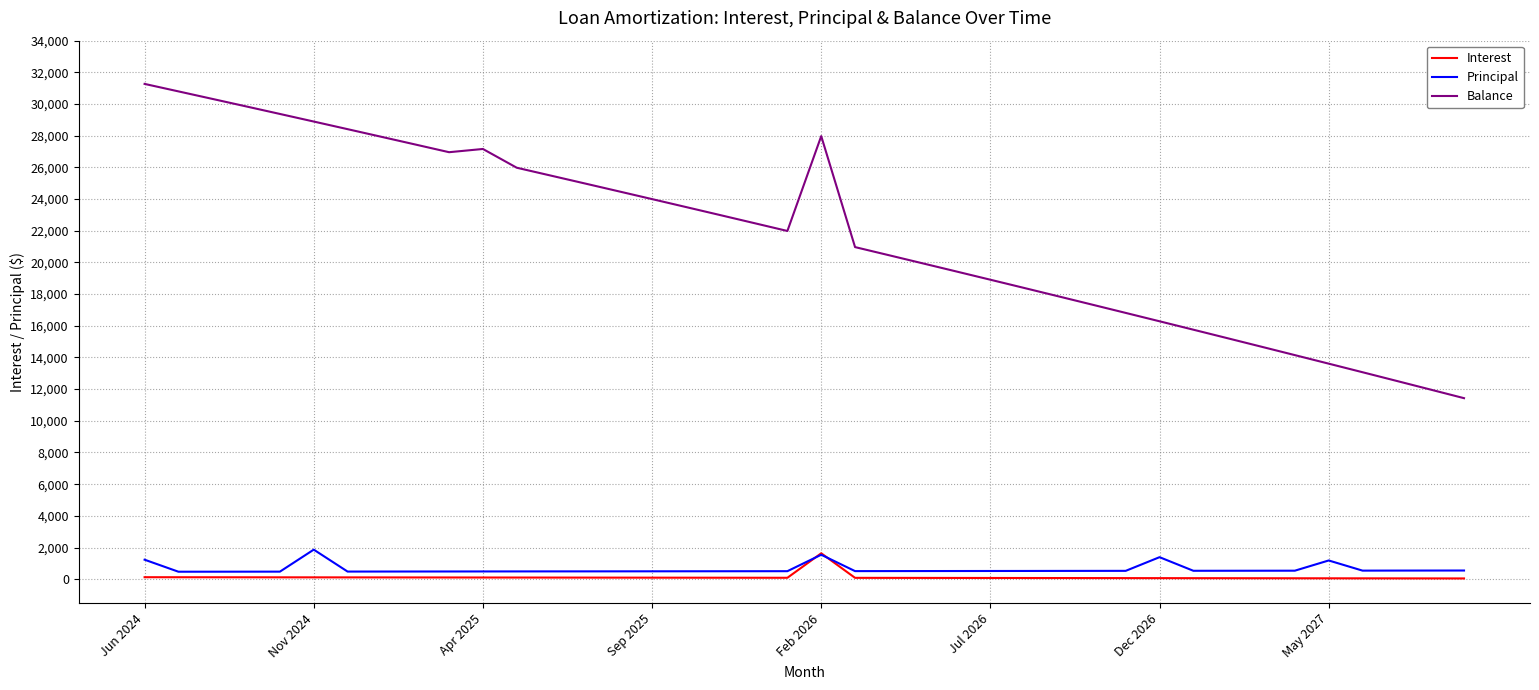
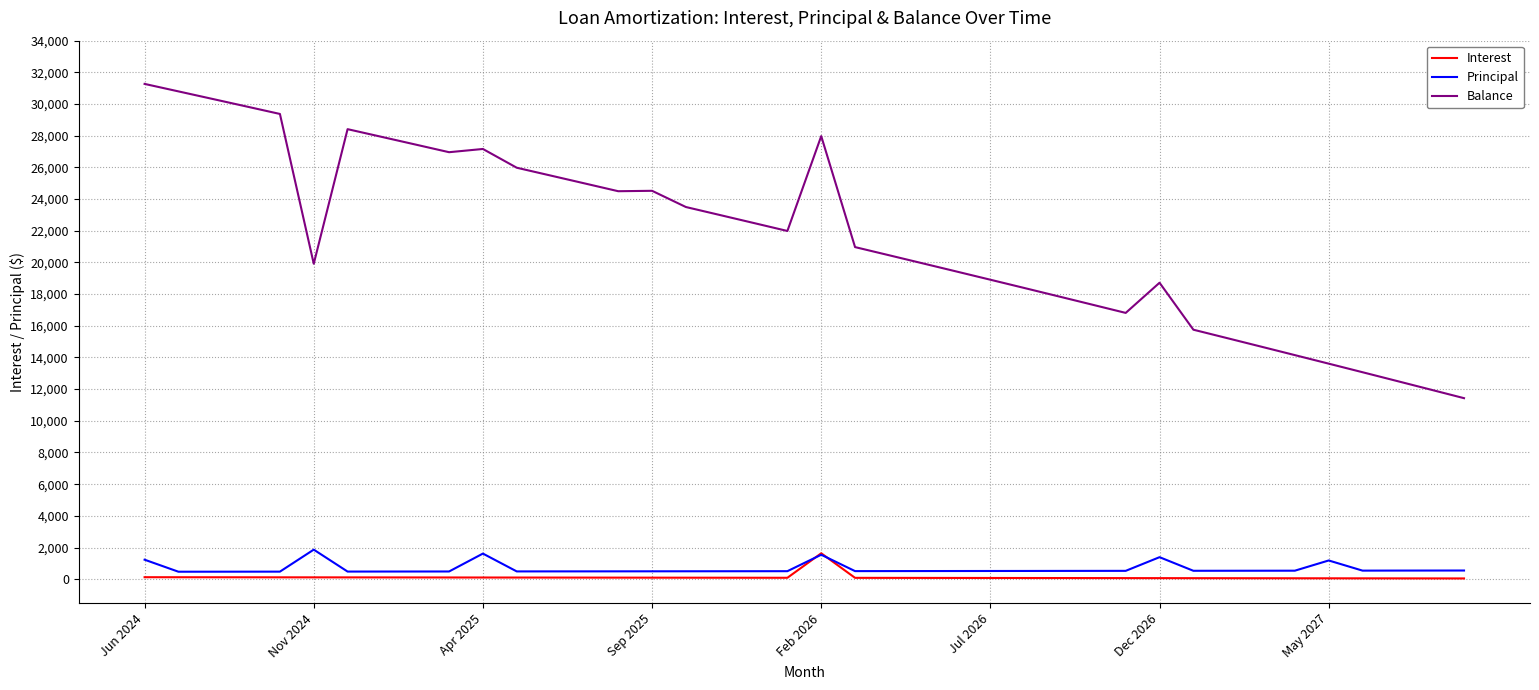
Balance, Nov 2024: 28,900 -> 19,900
Principal, Apr 2025: 500 -> 1,600
Balance, Sep 2025: 24,000 -> 24,500
Balance, Dec 2026: 16,300 -> 18,700
